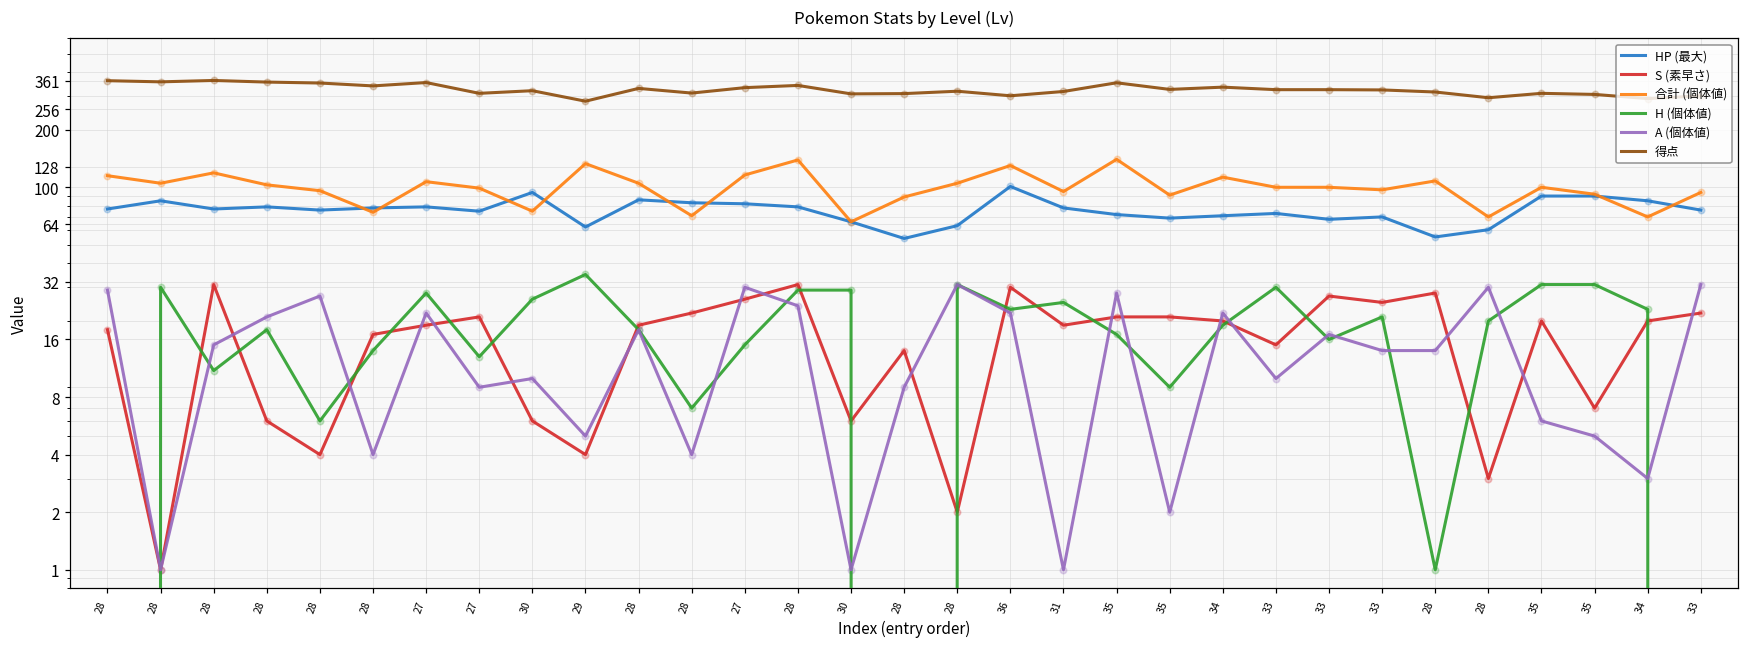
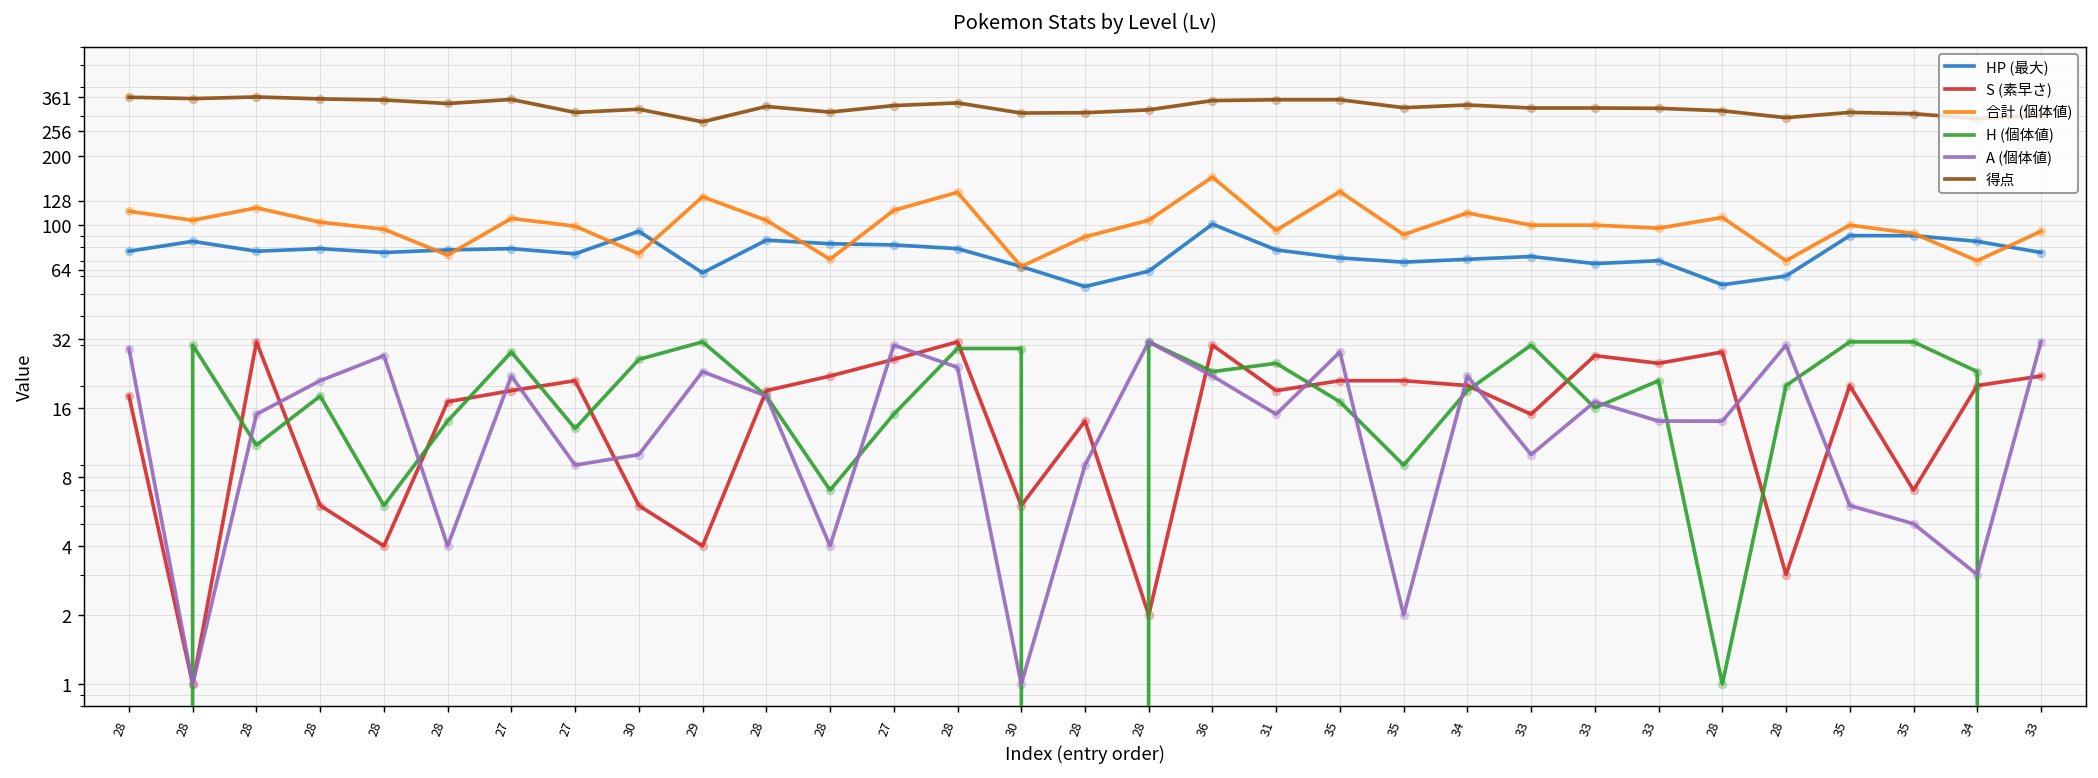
H (個体値), 29: 35 -> 31
A (個体値), 29: 5 -> 23
合計 (個体値), 36: 130 -> 160
得点, 36: 300 -> 350
A (個体値), 31: 1 -> 15
得点, 31: 320 -> 350
